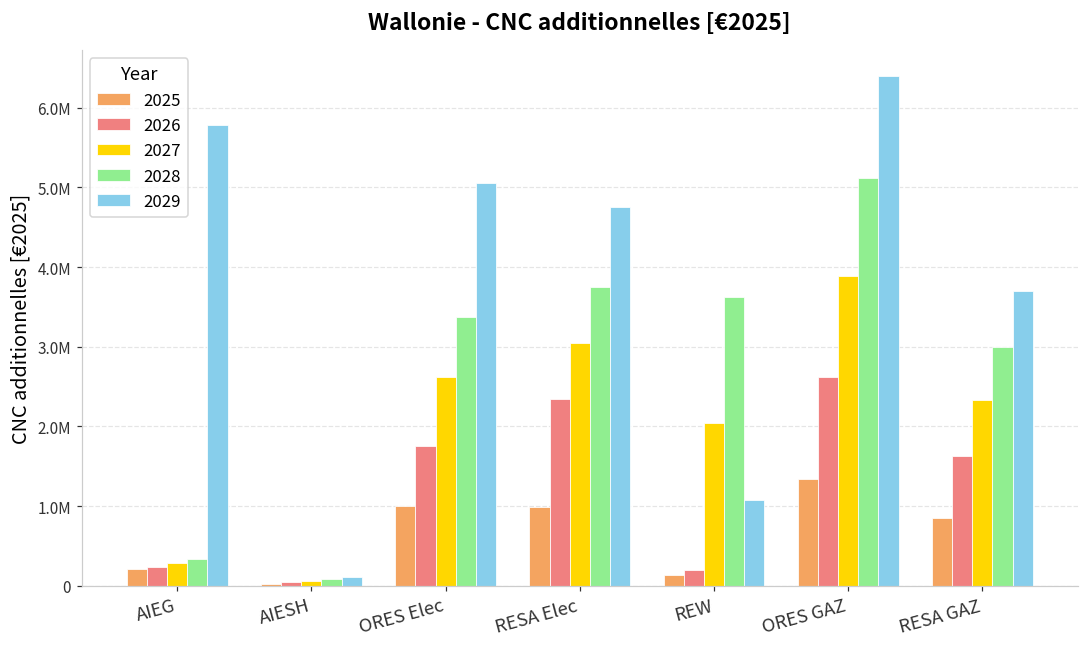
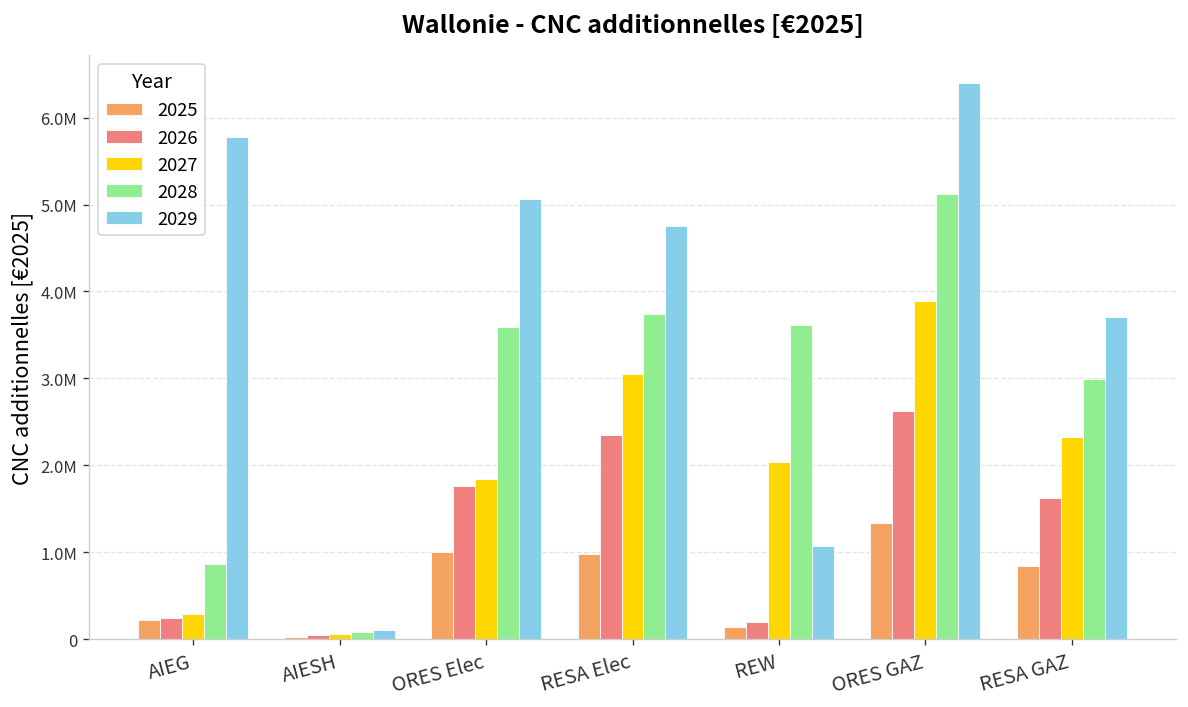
2028, AIEG: 300000 -> 900000
2027, ORES Elec: 2600000 -> 1800000
2028, ORES Elec: 3400000 -> 3600000
